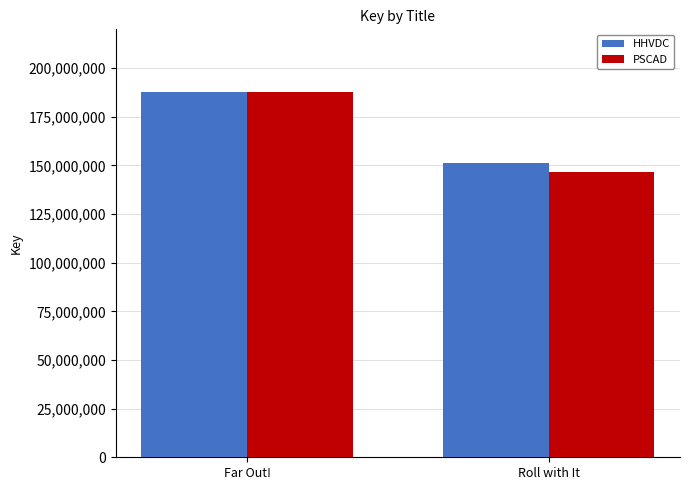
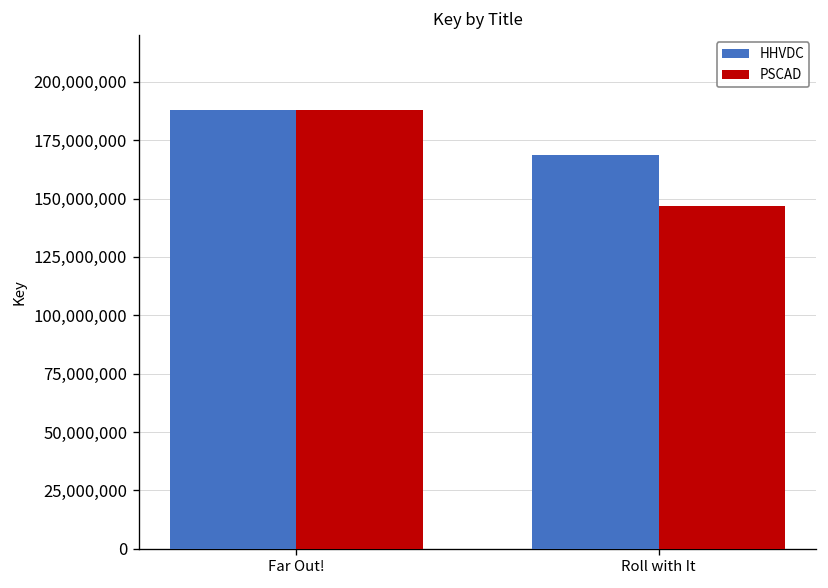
HHVDC, Roll with It: 151,000,000 -> 169,000,000
